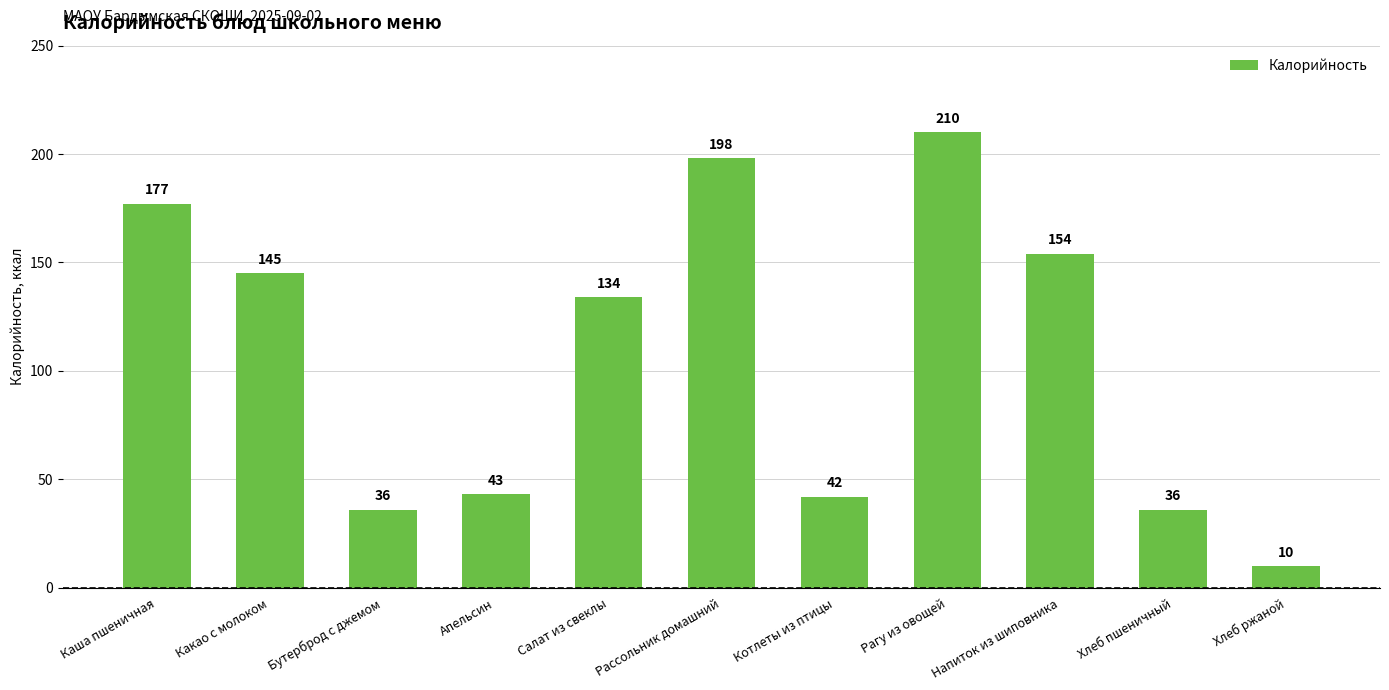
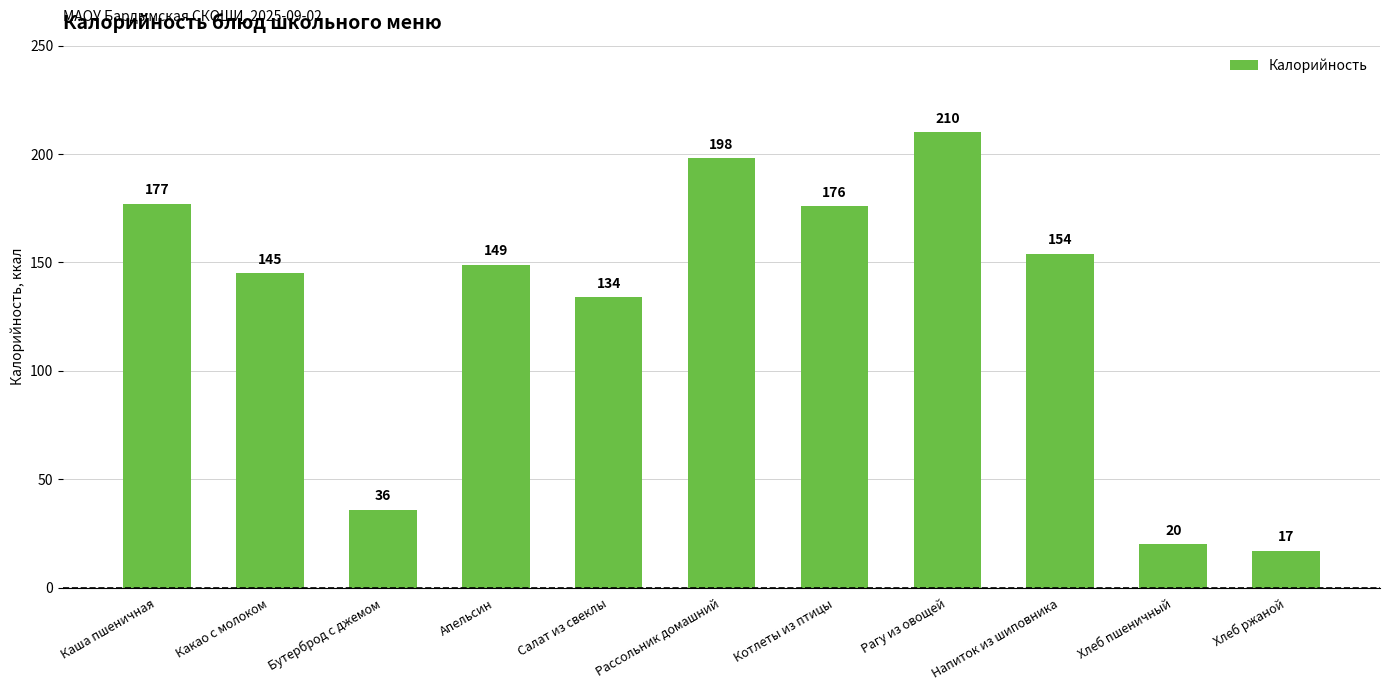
Апельсин: 43 -> 149
Котлеты из птицы: 42 -> 176
Хлеб пшеничный: 36 -> 20
Хлеб ржаной: 10 -> 17
